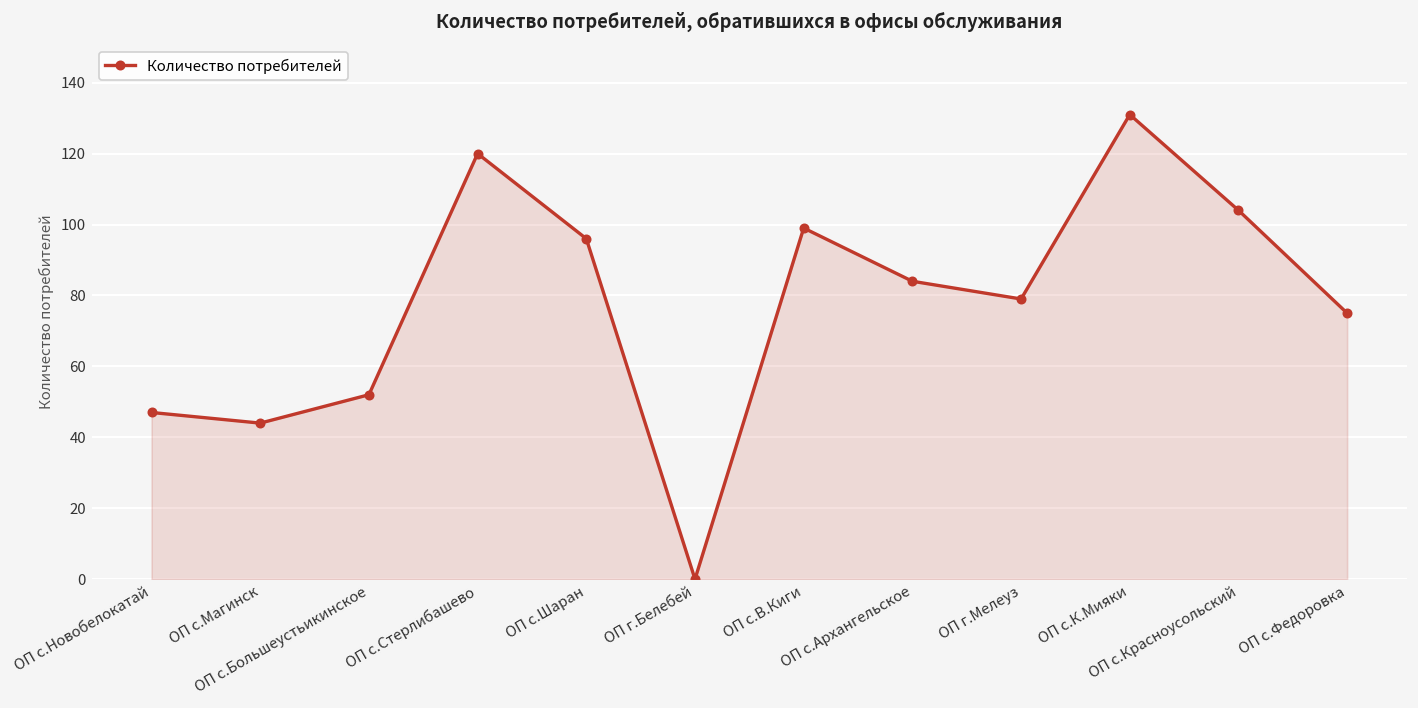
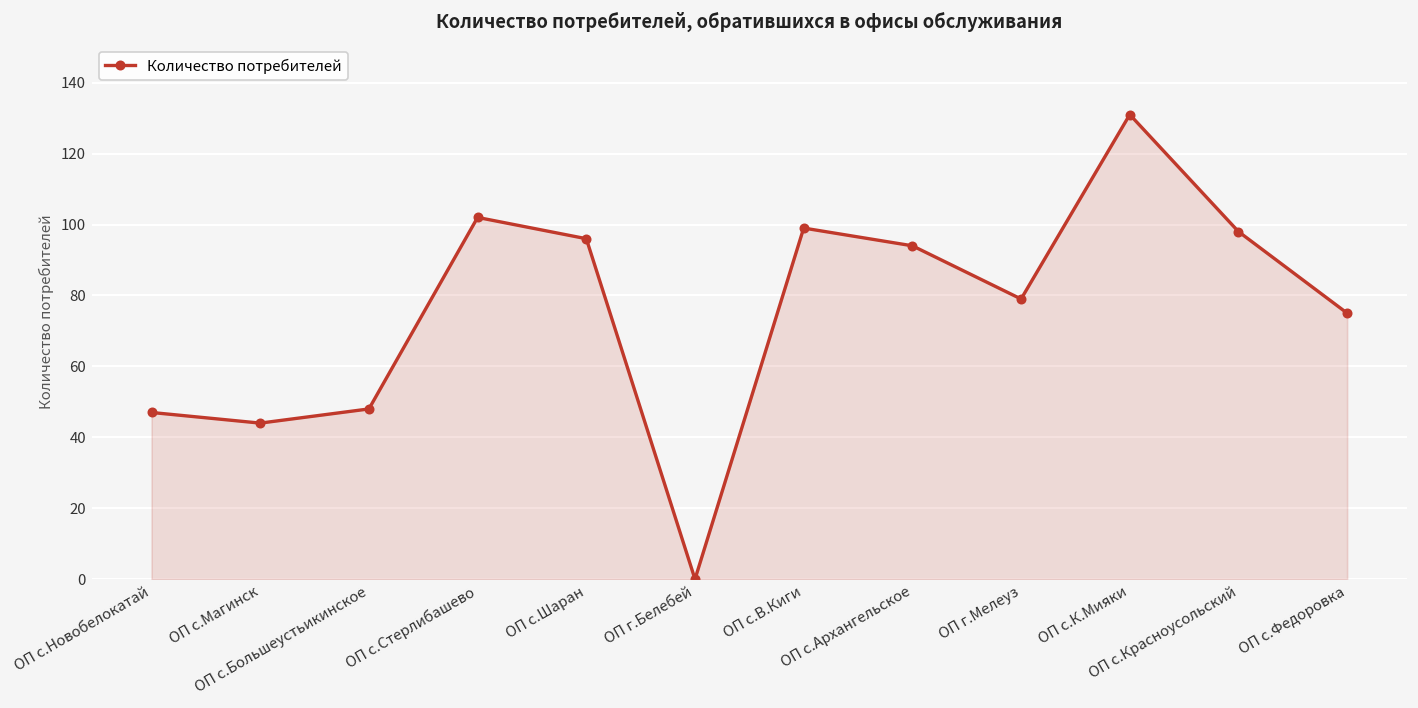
ОП с.Большеустьикинское: 52 -> 48
ОП с.Стерлибашево: 120 -> 102
ОП с.Архангельское: 84 -> 94
ОП с.Красноусольский: 104 -> 98
